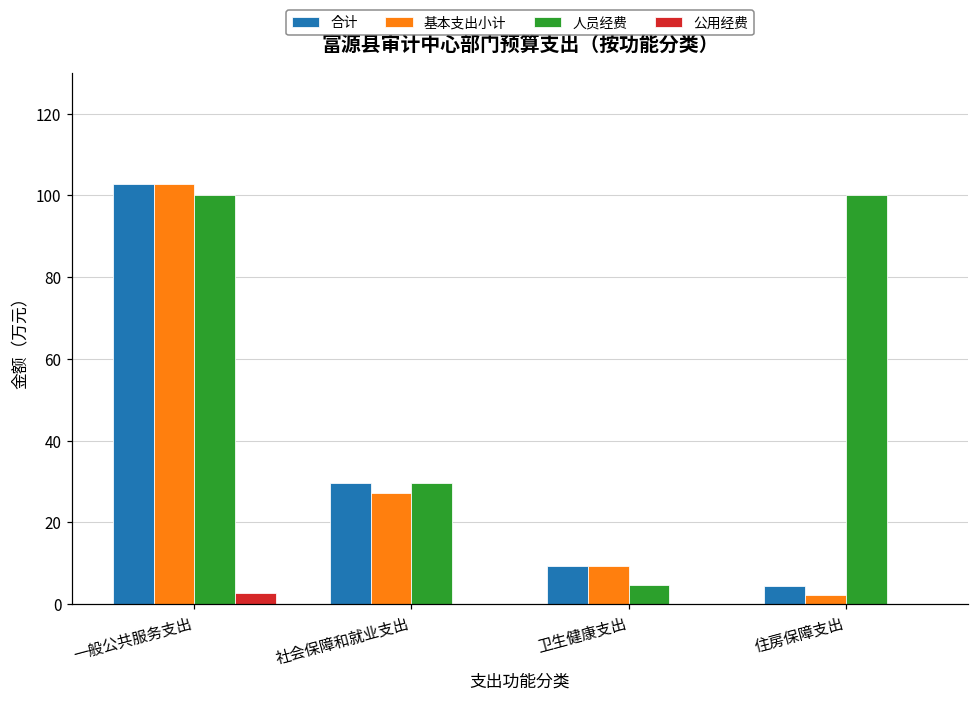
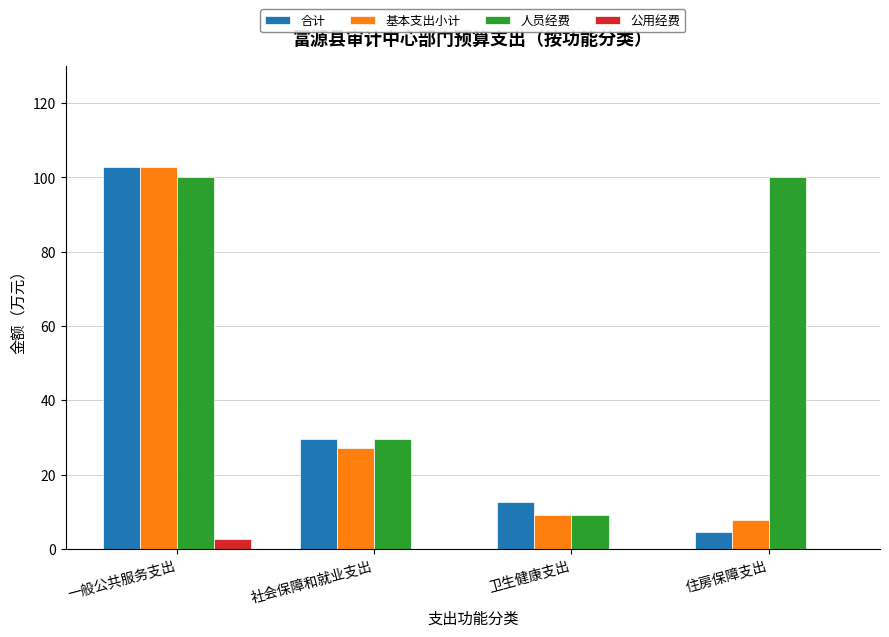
合计, 卫生健康支出: 9 -> 12
人员经费, 卫生健康支出: 5 -> 9
基本支出小计, 住房保障支出: 2 -> 8
